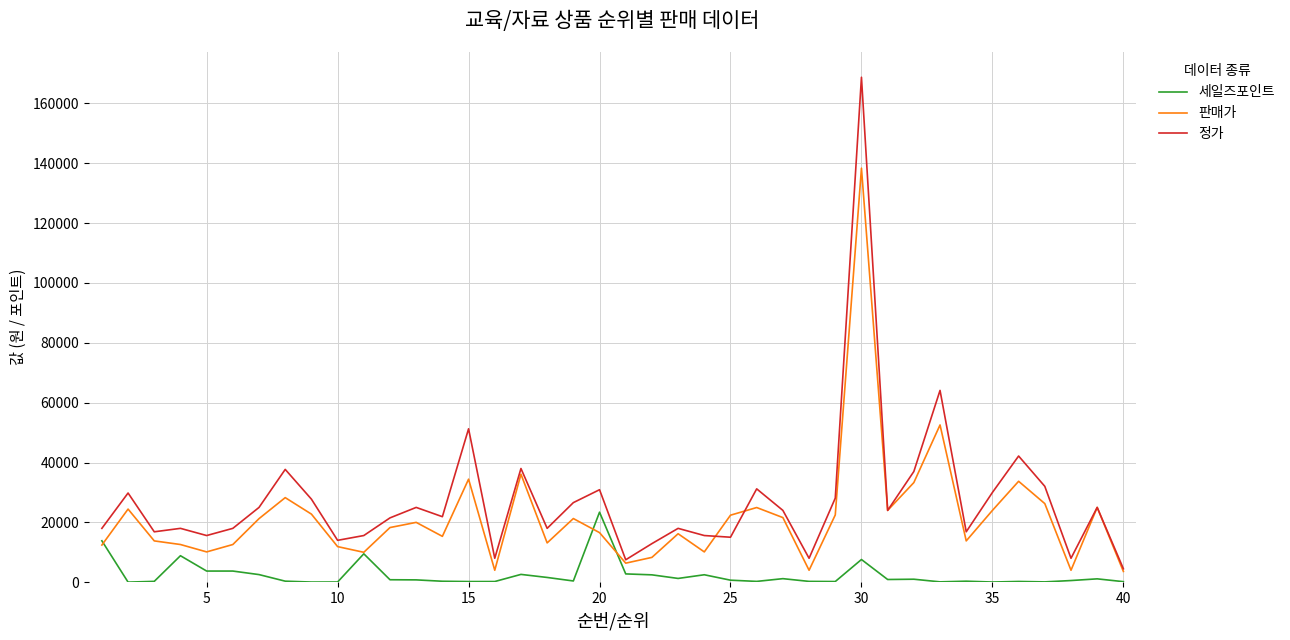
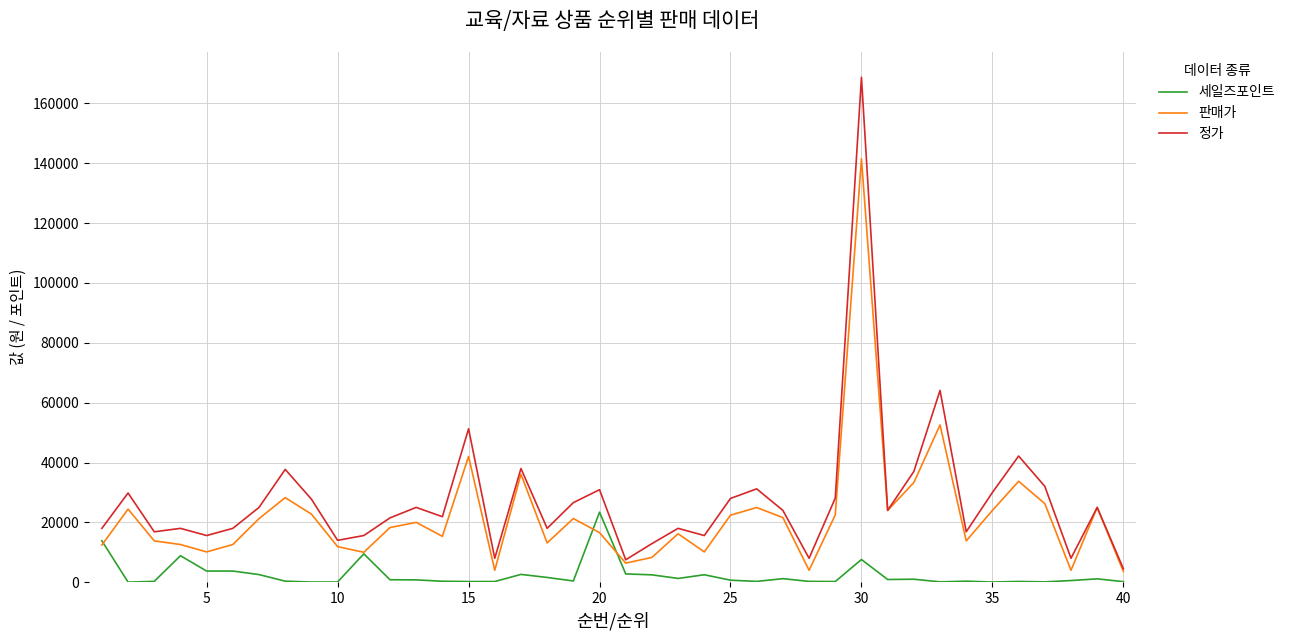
판매가, 15: 34000 -> 42000
정가, 25: 15000 -> 28000
판매가, 30: 138000 -> 142000
